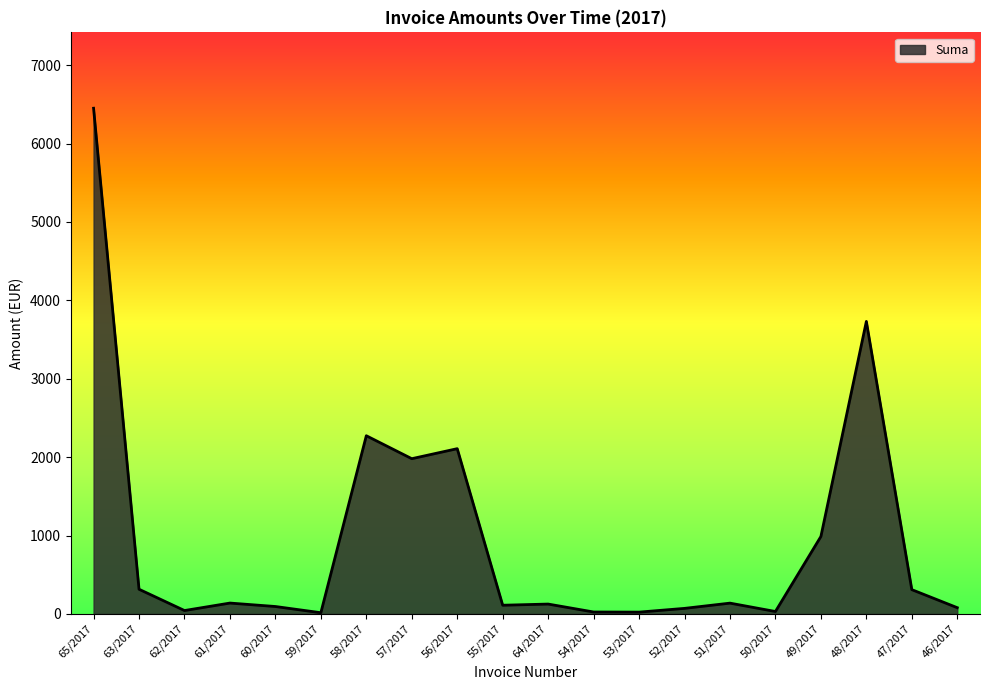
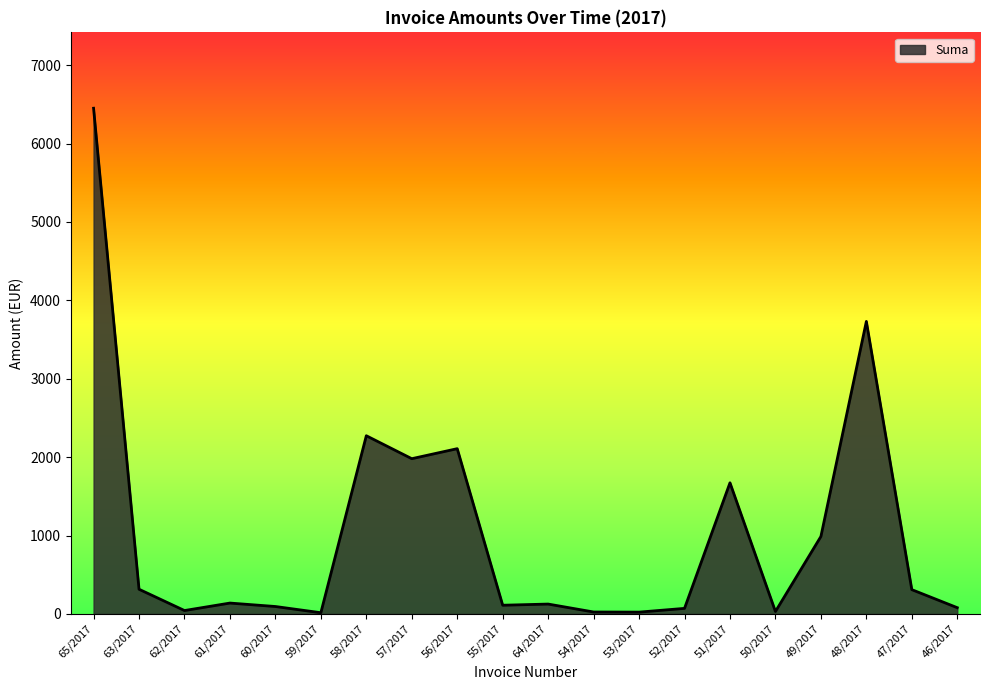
51/2017: 100 -> 1700
